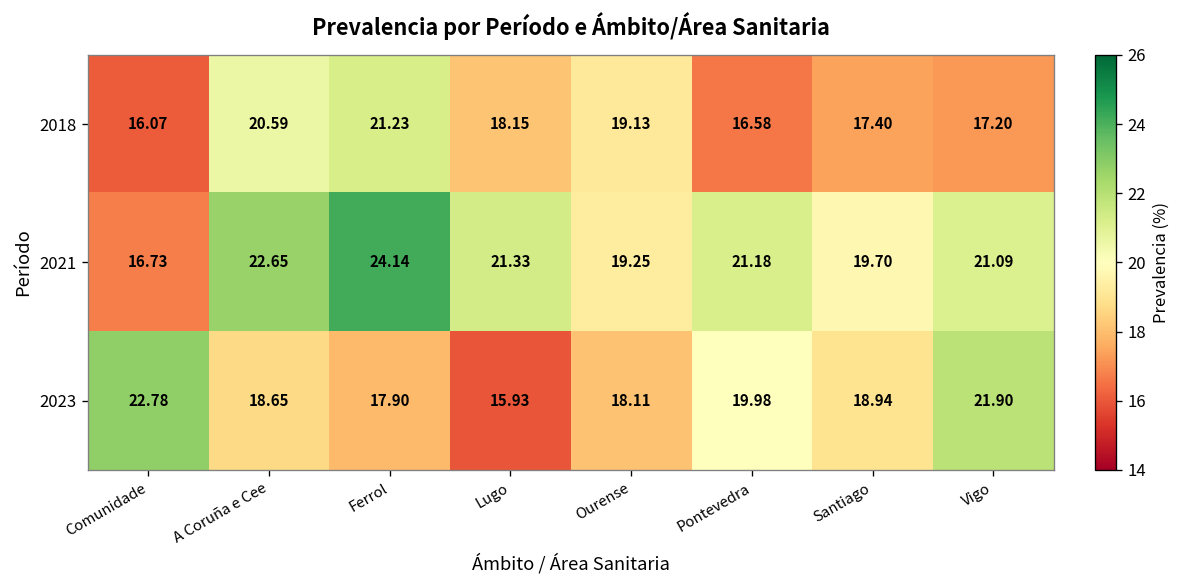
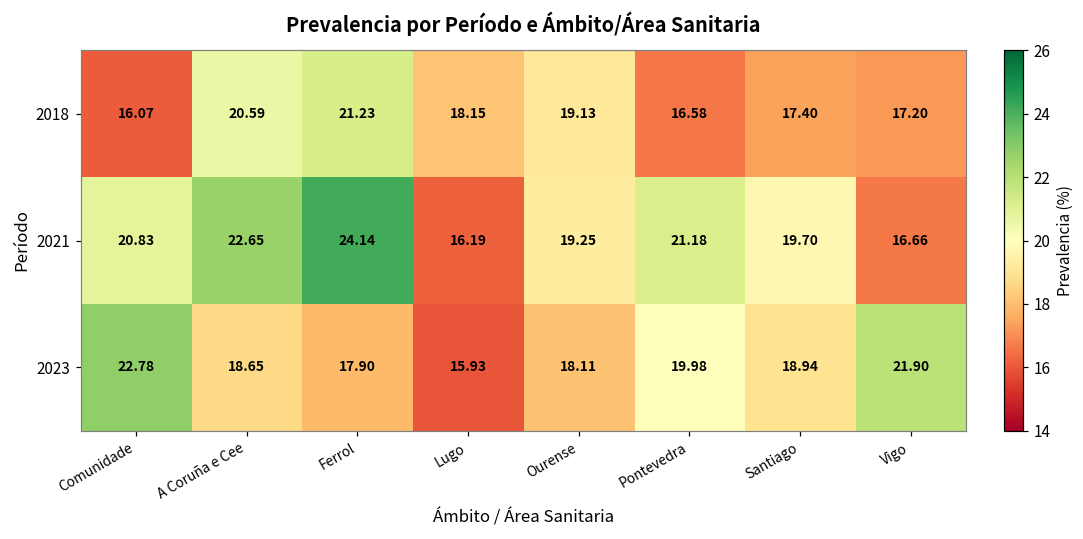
2021, Comunidade: 16.73 -> 20.83
2021, Lugo: 21.33 -> 16.19
2021, Vigo: 21.09 -> 16.66
